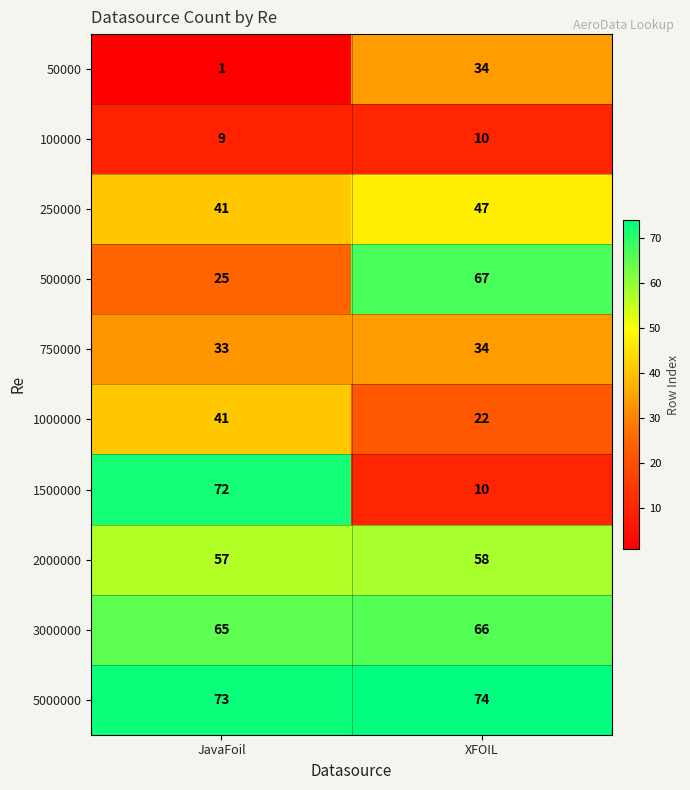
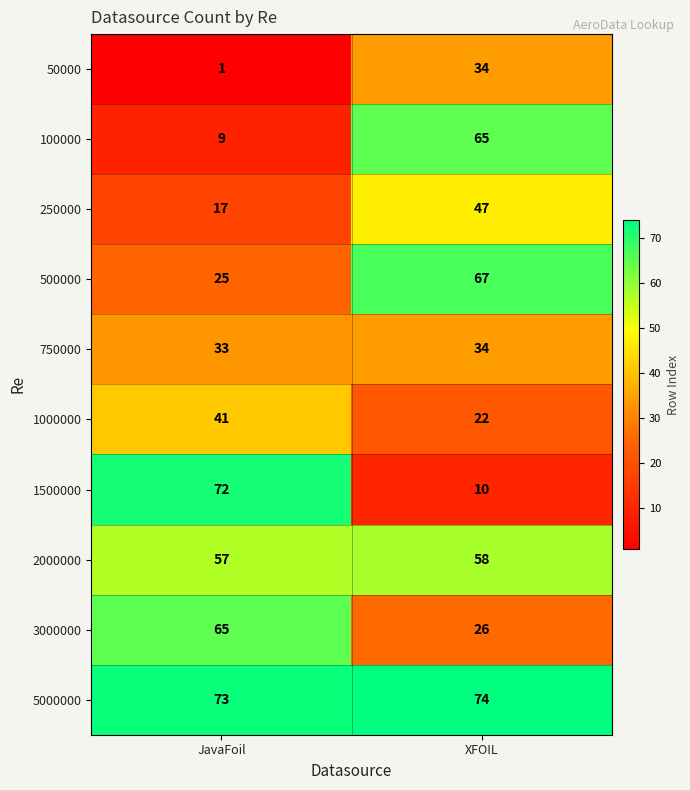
100000, XFOIL: 10 -> 65
250000, JavaFoil: 41 -> 17
3000000, XFOIL: 66 -> 26
